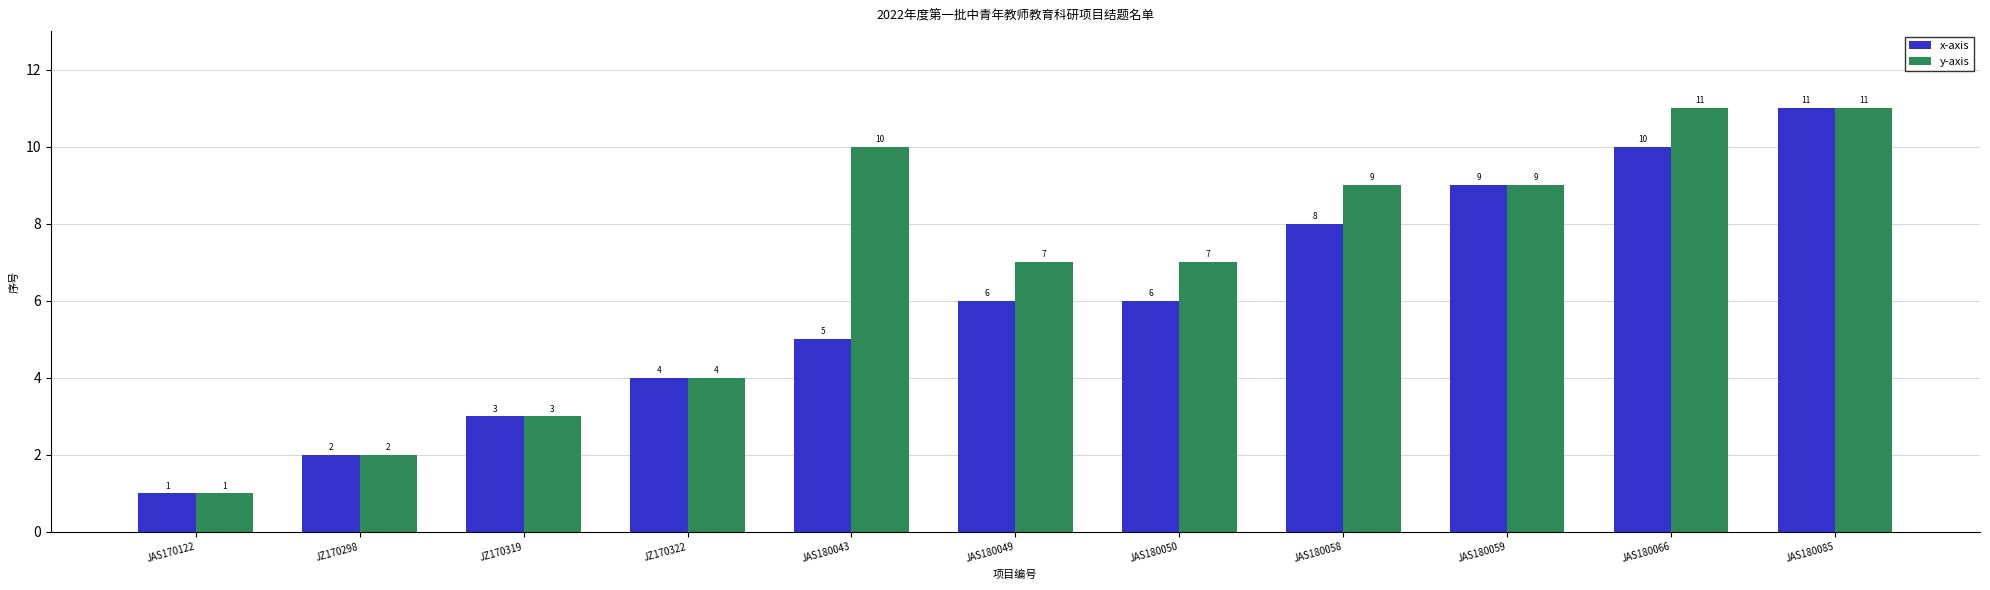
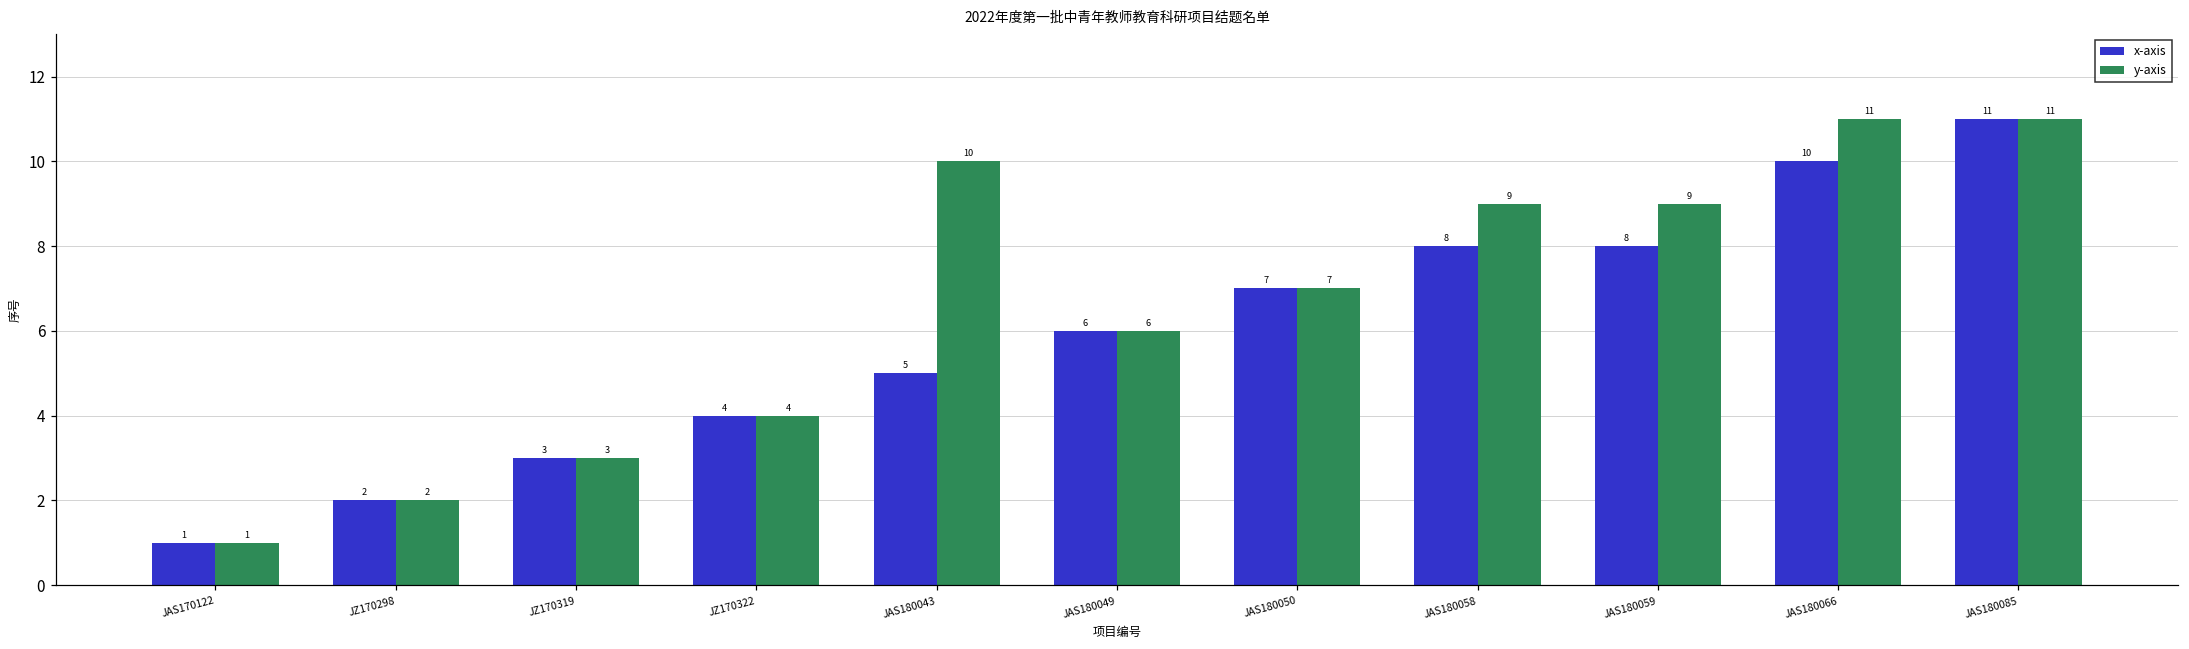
y-axis, JAS180049: 7 -> 6
x-axis, JAS180050: 6 -> 7
x-axis, JAS180059: 9 -> 8
